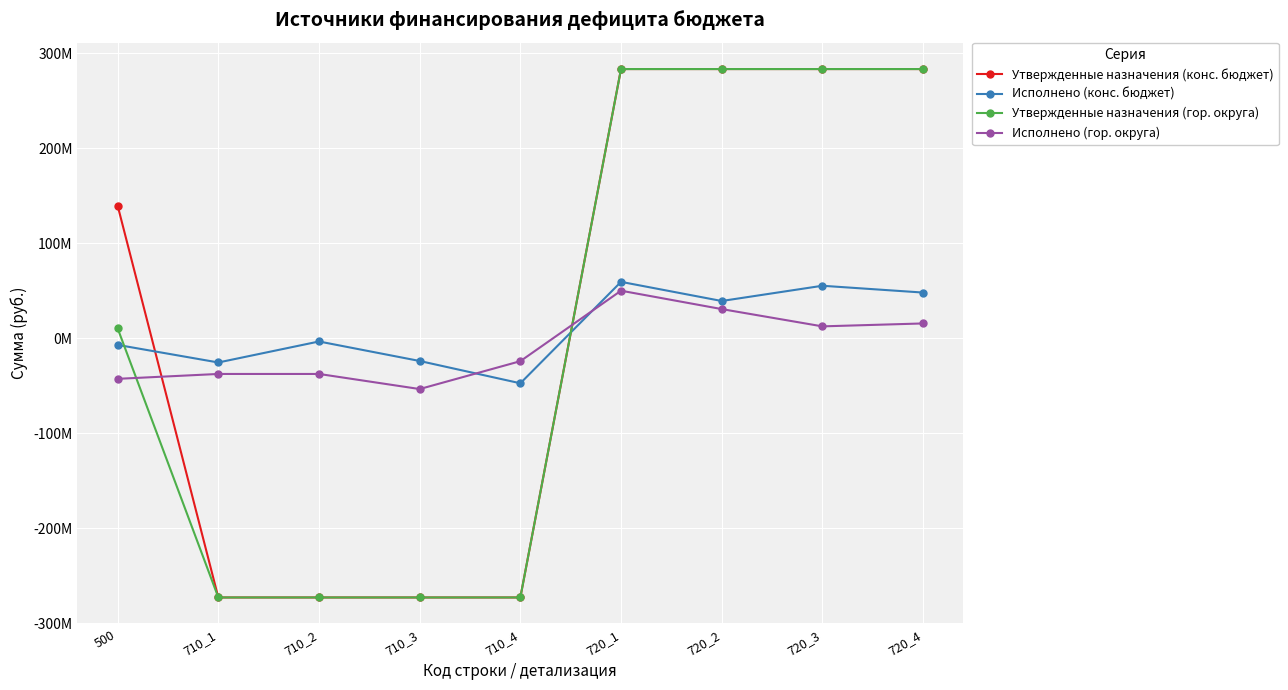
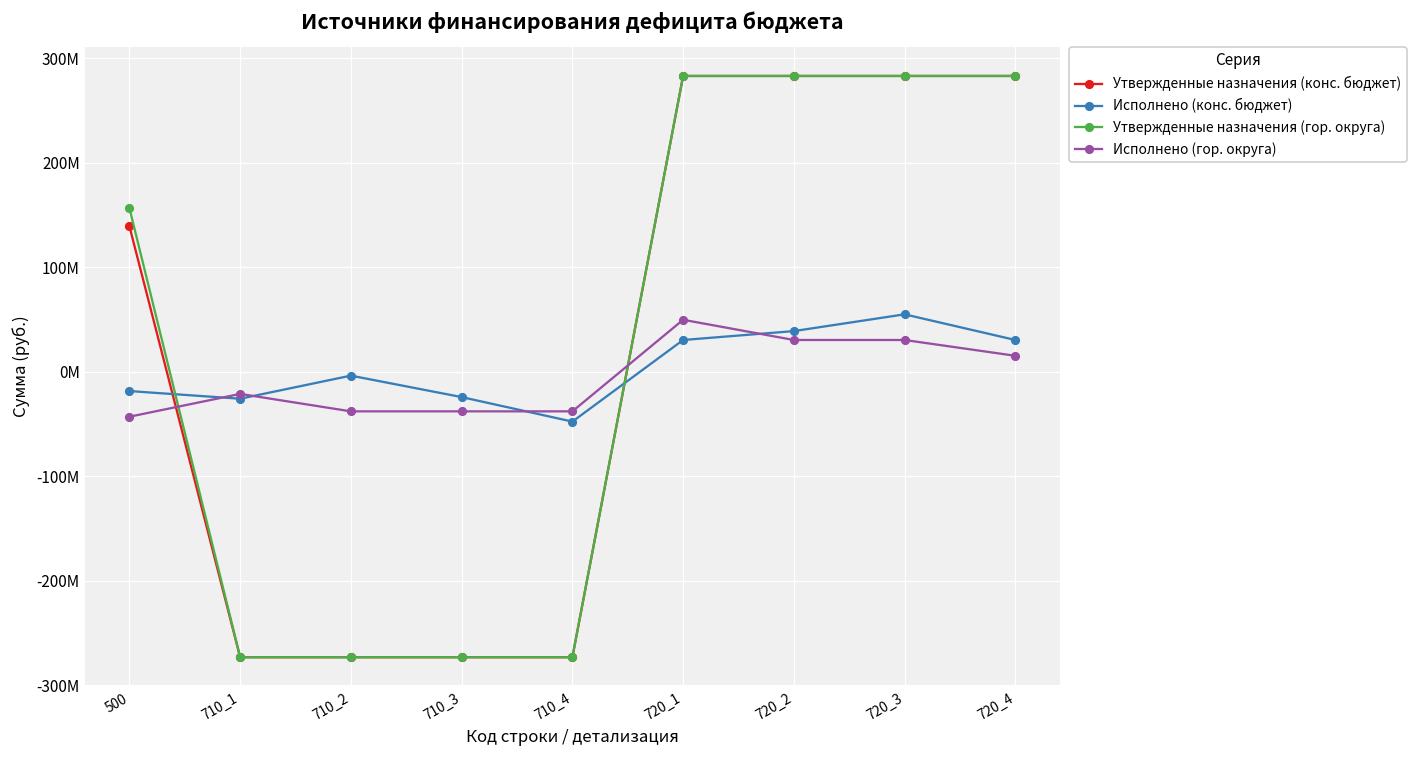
Исполнено (конс. бюджет), 500: -10000000 -> -20000000
Утвержденные назначения (гор. округа), 500: 10000000 -> 160000000
Исполнено (гор. округа), 710_1: -40000000 -> -20000000
Исполнено (гор. округа), 710_3: -50000000 -> -40000000
Исполнено (гор. округа), 710_4: -20000000 -> -40000000
Исполнено (конс. бюджет), 720_1: 60000000 -> 30000000
Исполнено (гор. округа), 720_3: 10000000 -> 30000000
Исполнено (конс. бюджет), 720_4: 50000000 -> 30000000
